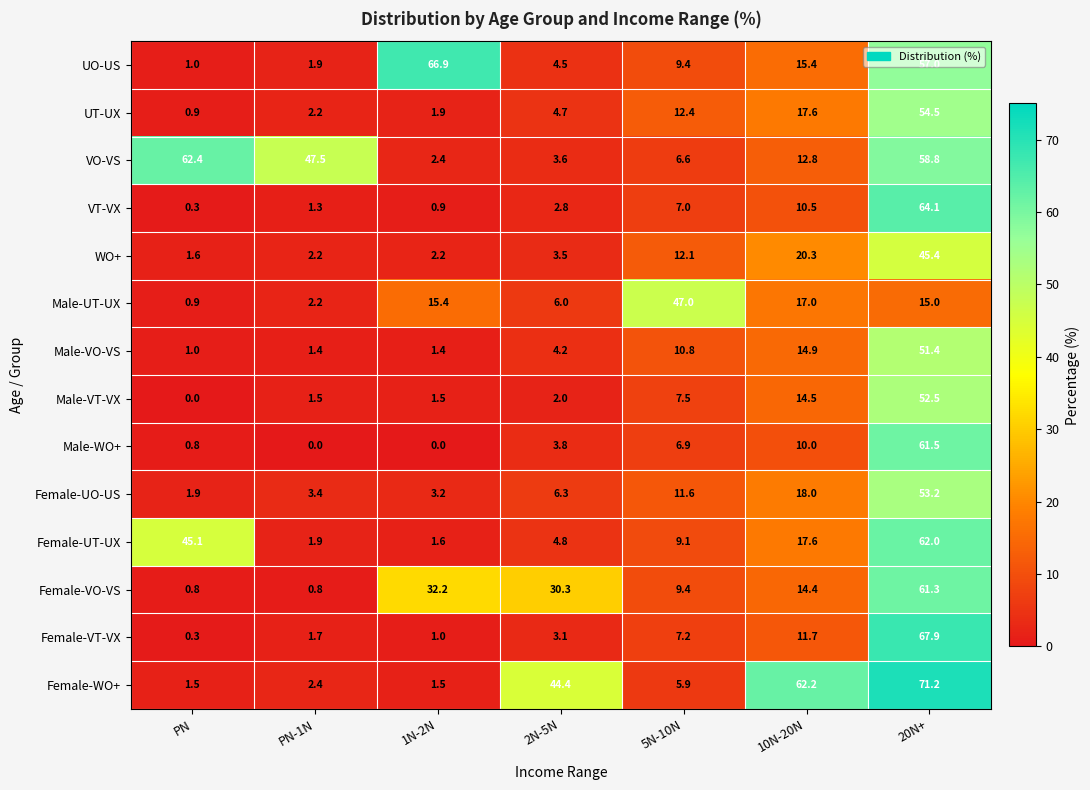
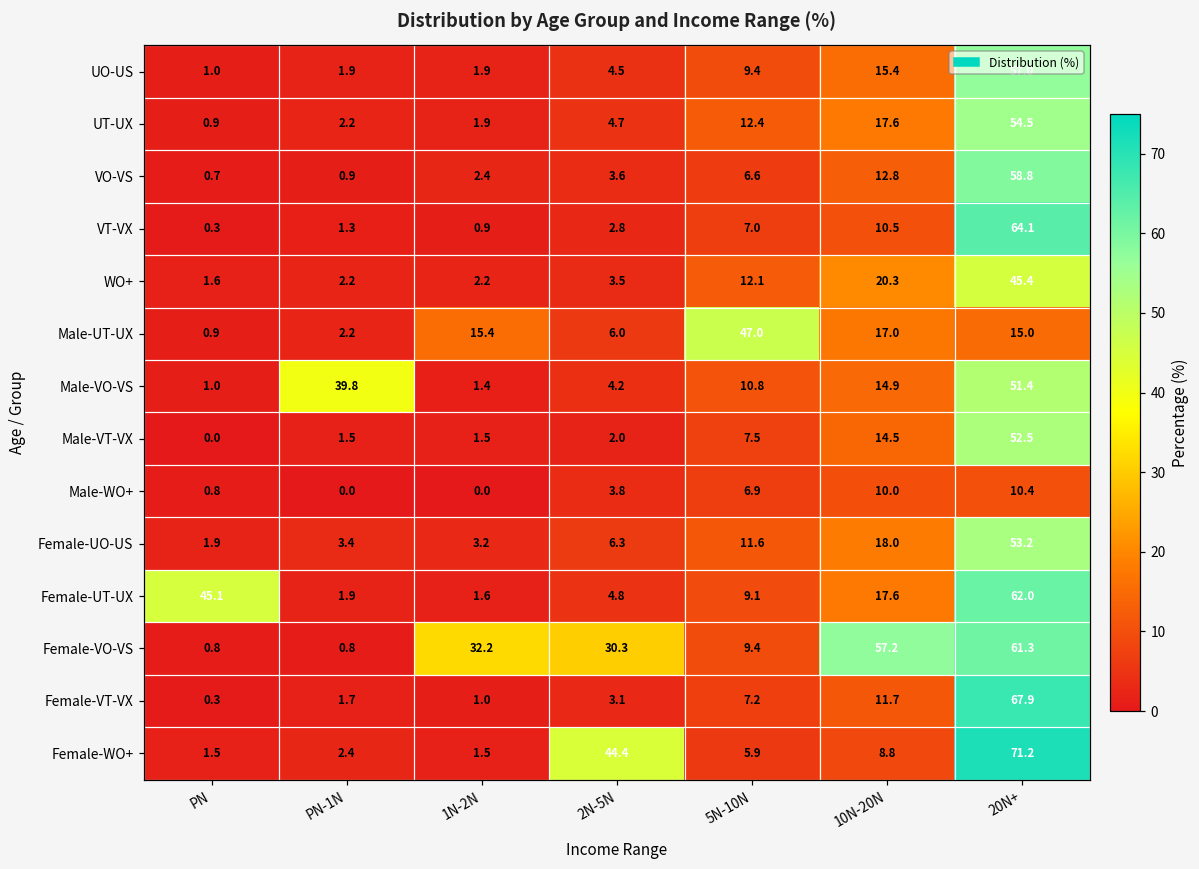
UO-US, 1N-2N: 66.9 -> 1.9
VO-VS, PN: 62.4 -> 0.7
VO-VS, PN-1N: 47.5 -> 0.9
Male-VO-VS, PN-1N: 1.4 -> 39.8
Male-WO+, 20N+: 61.5 -> 10.4
Female-VO-VS, 10N-20N: 14.4 -> 57.2
Female-WO+, 10N-20N: 62.2 -> 8.8
